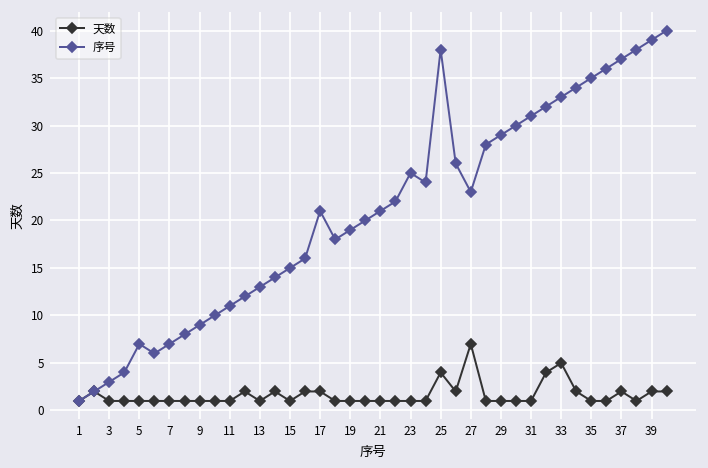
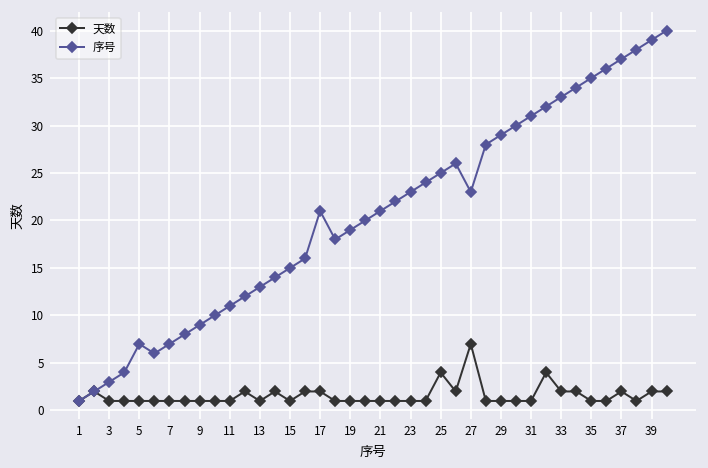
序号, 23: 25 -> 23
序号, 25: 38 -> 25
天数, 33: 5 -> 2
